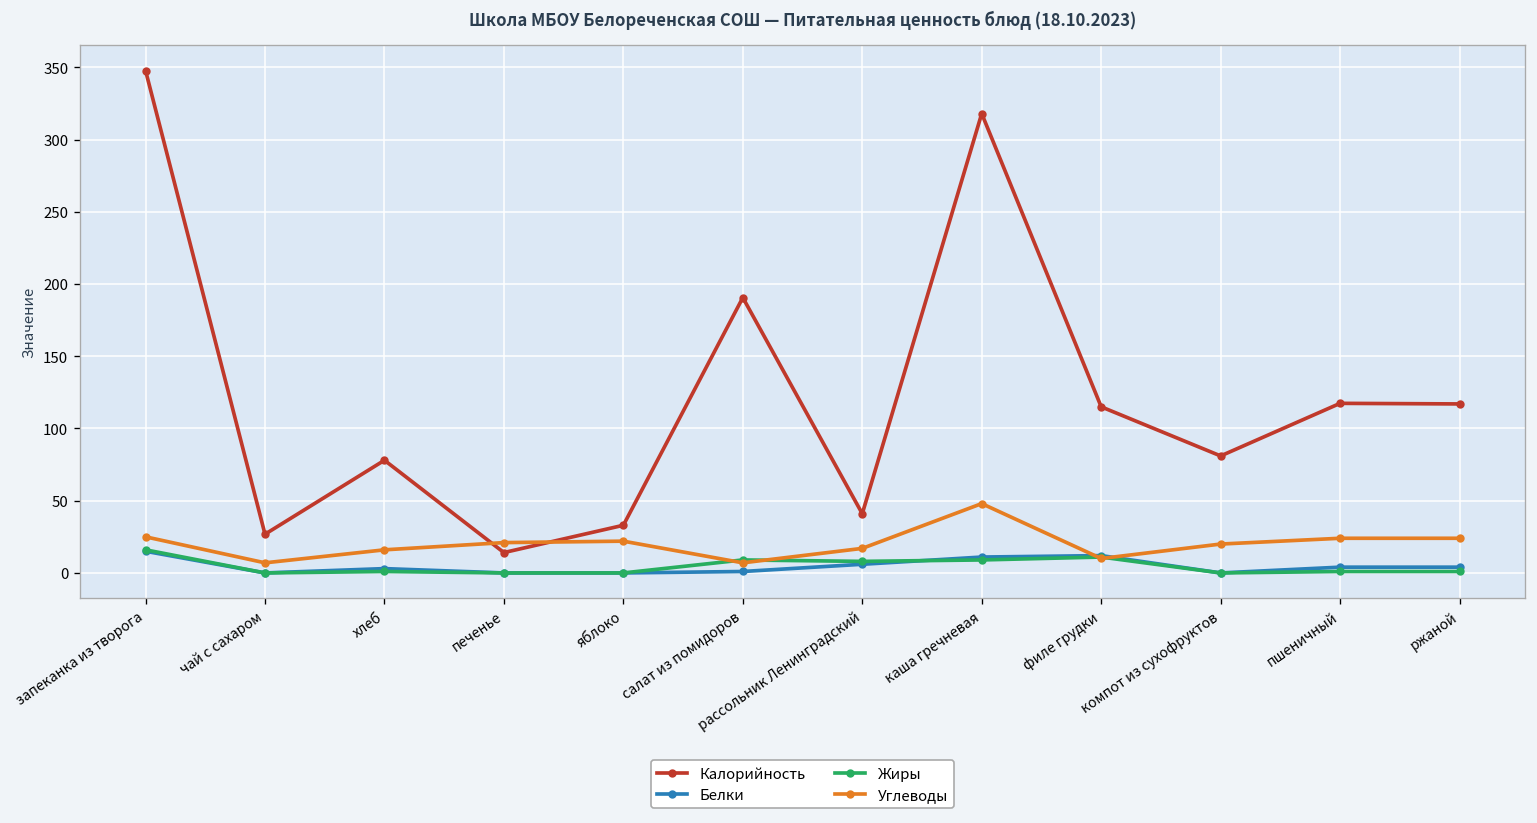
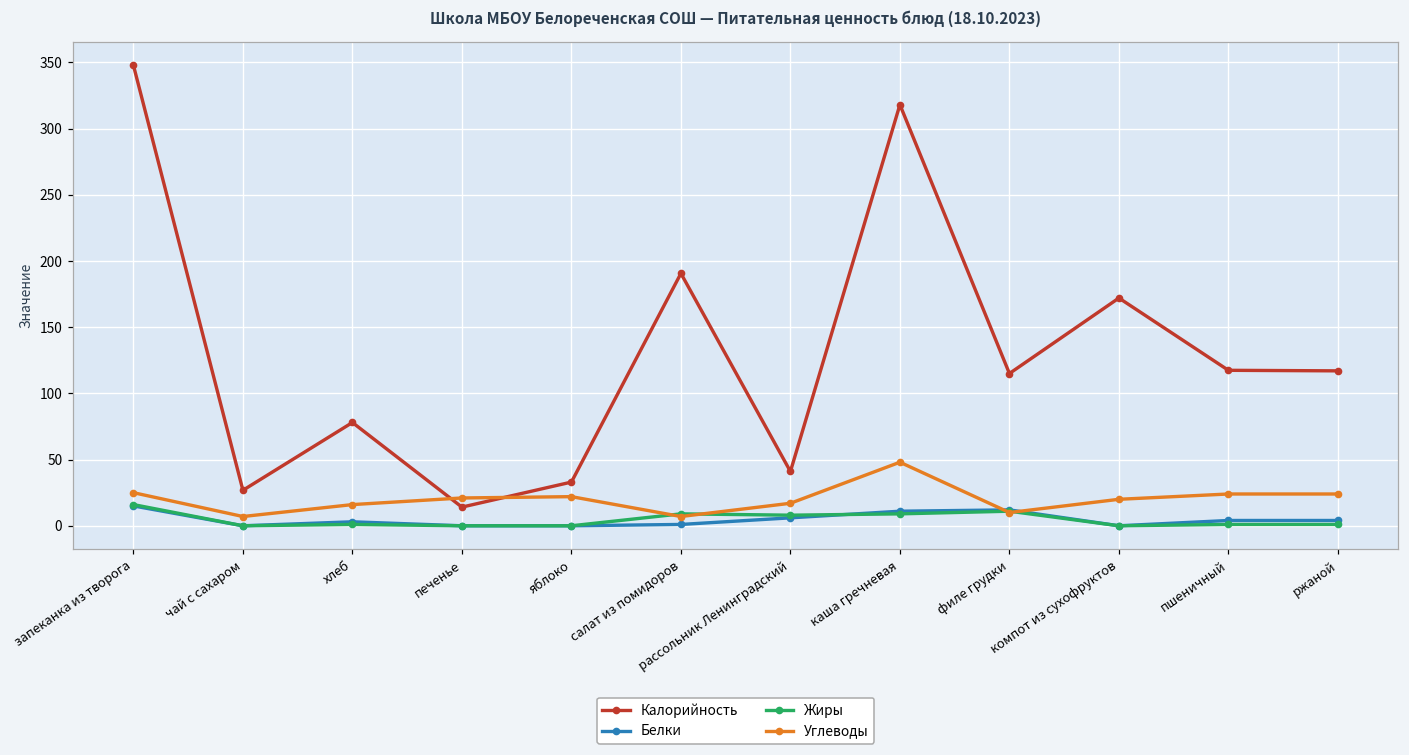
Калорийность, компот из сухофруктов: 81 -> 172
